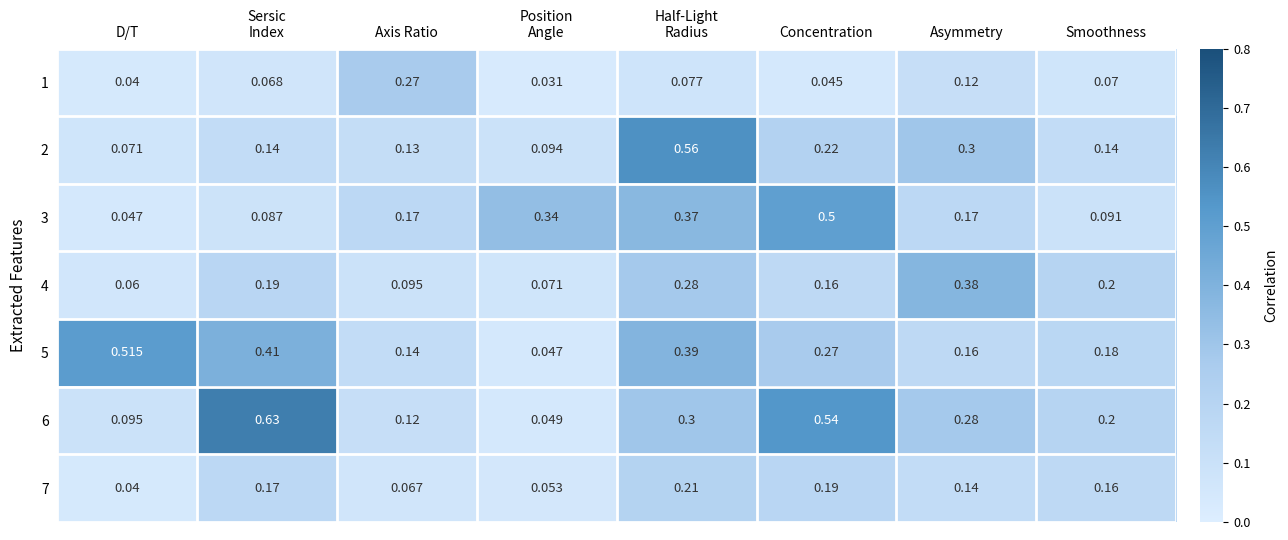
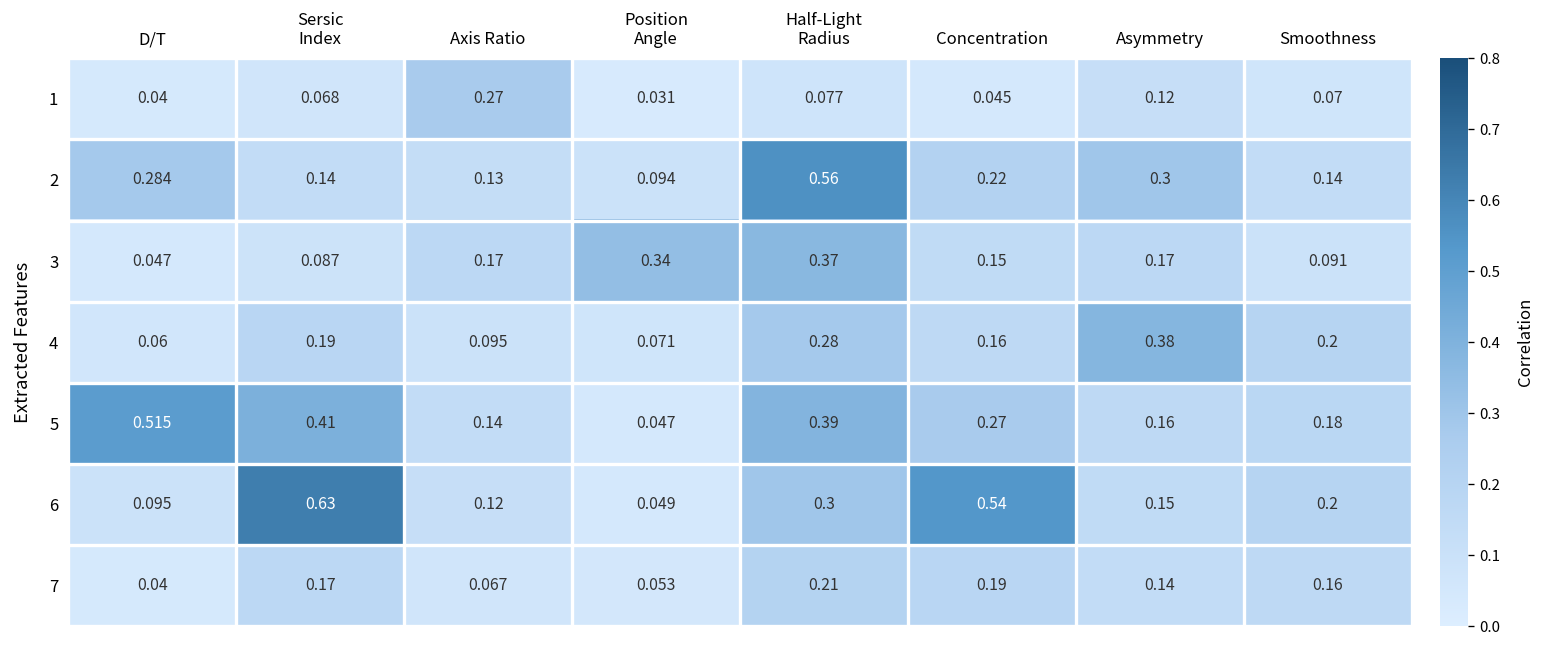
2, D/T: 0.071 -> 0.284
3, Concentration: 0.5 -> 0.15
6, Asymmetry: 0.28 -> 0.15
